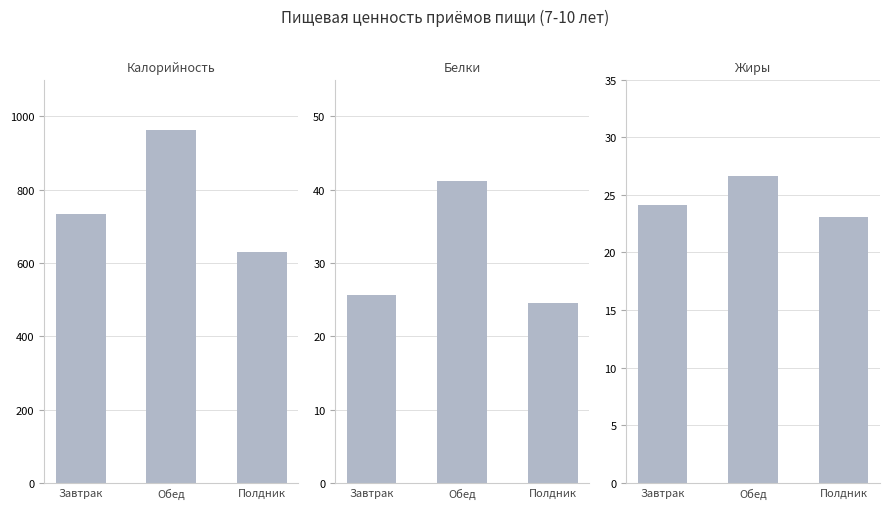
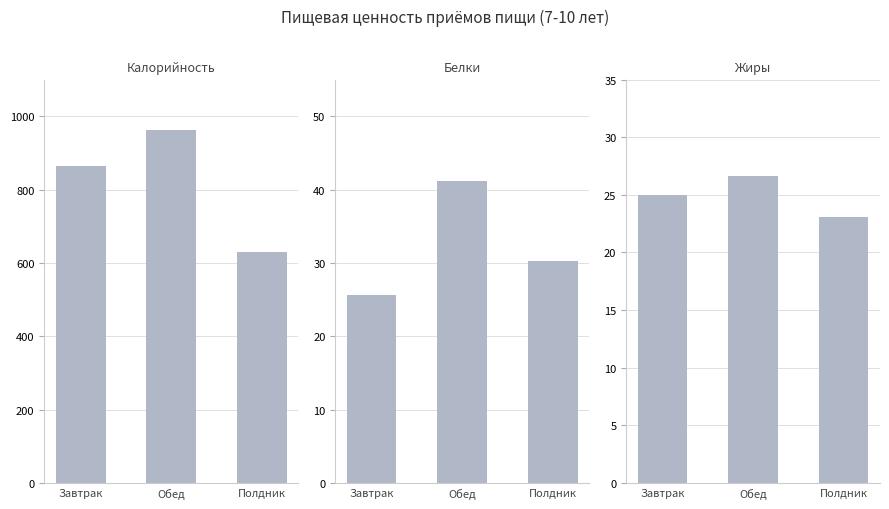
Калорийность, Завтрак: 730 -> 870
Белки, Полдник: 25 -> 30
Жиры, Завтрак: 24.1 -> 24.9
